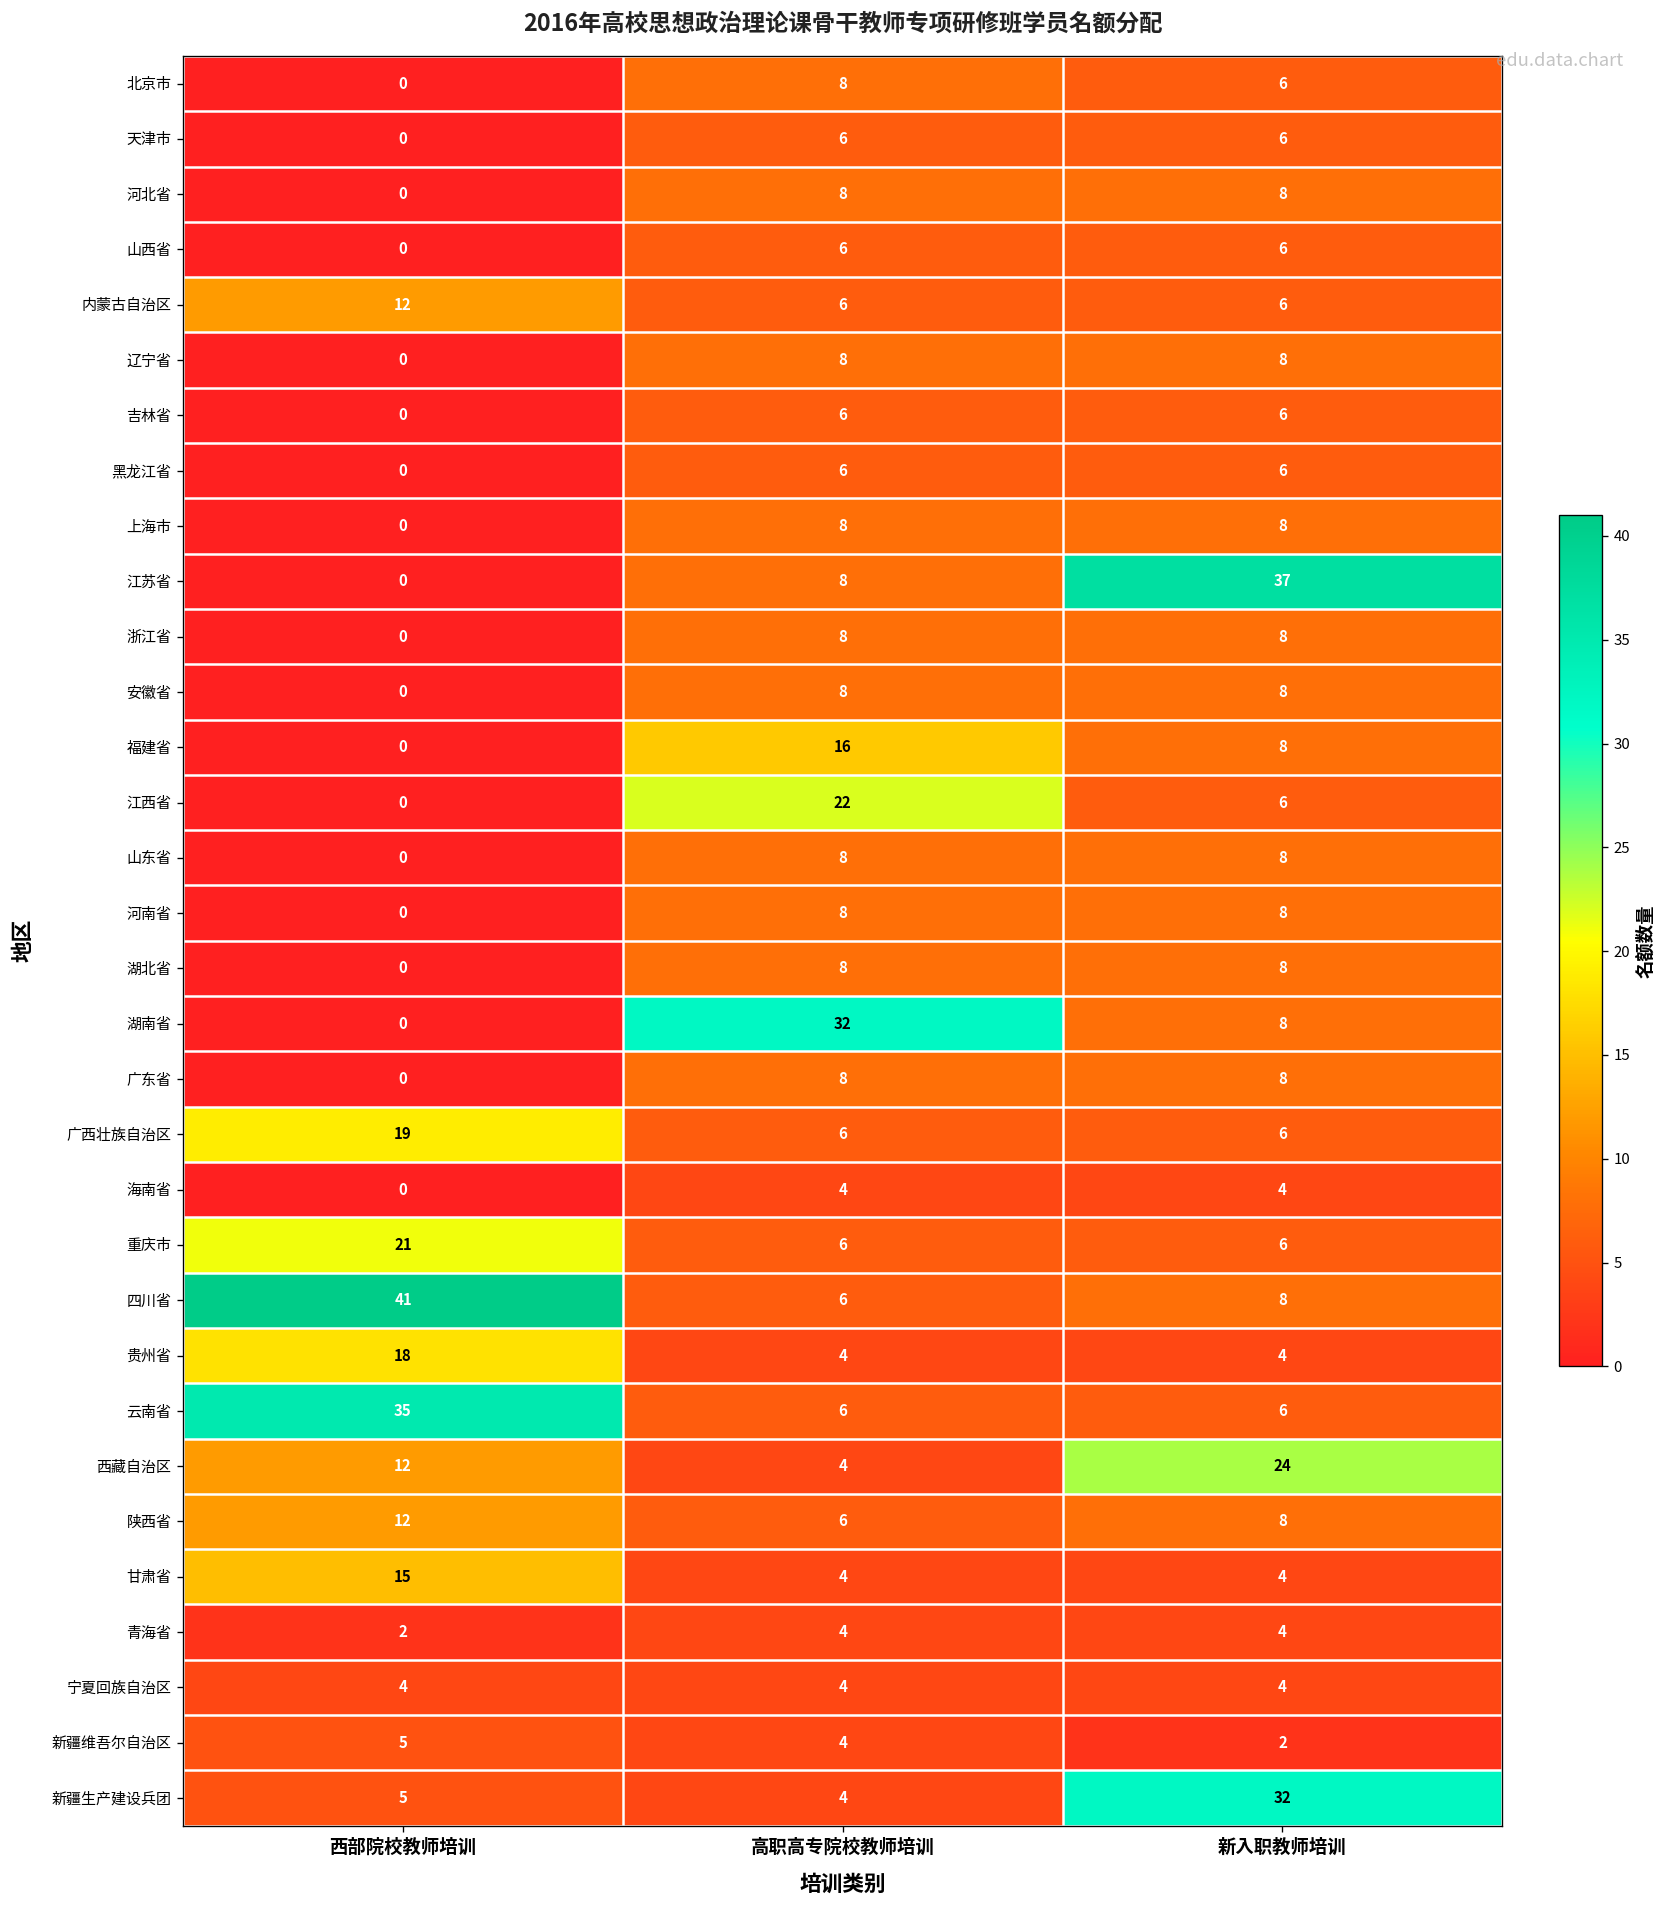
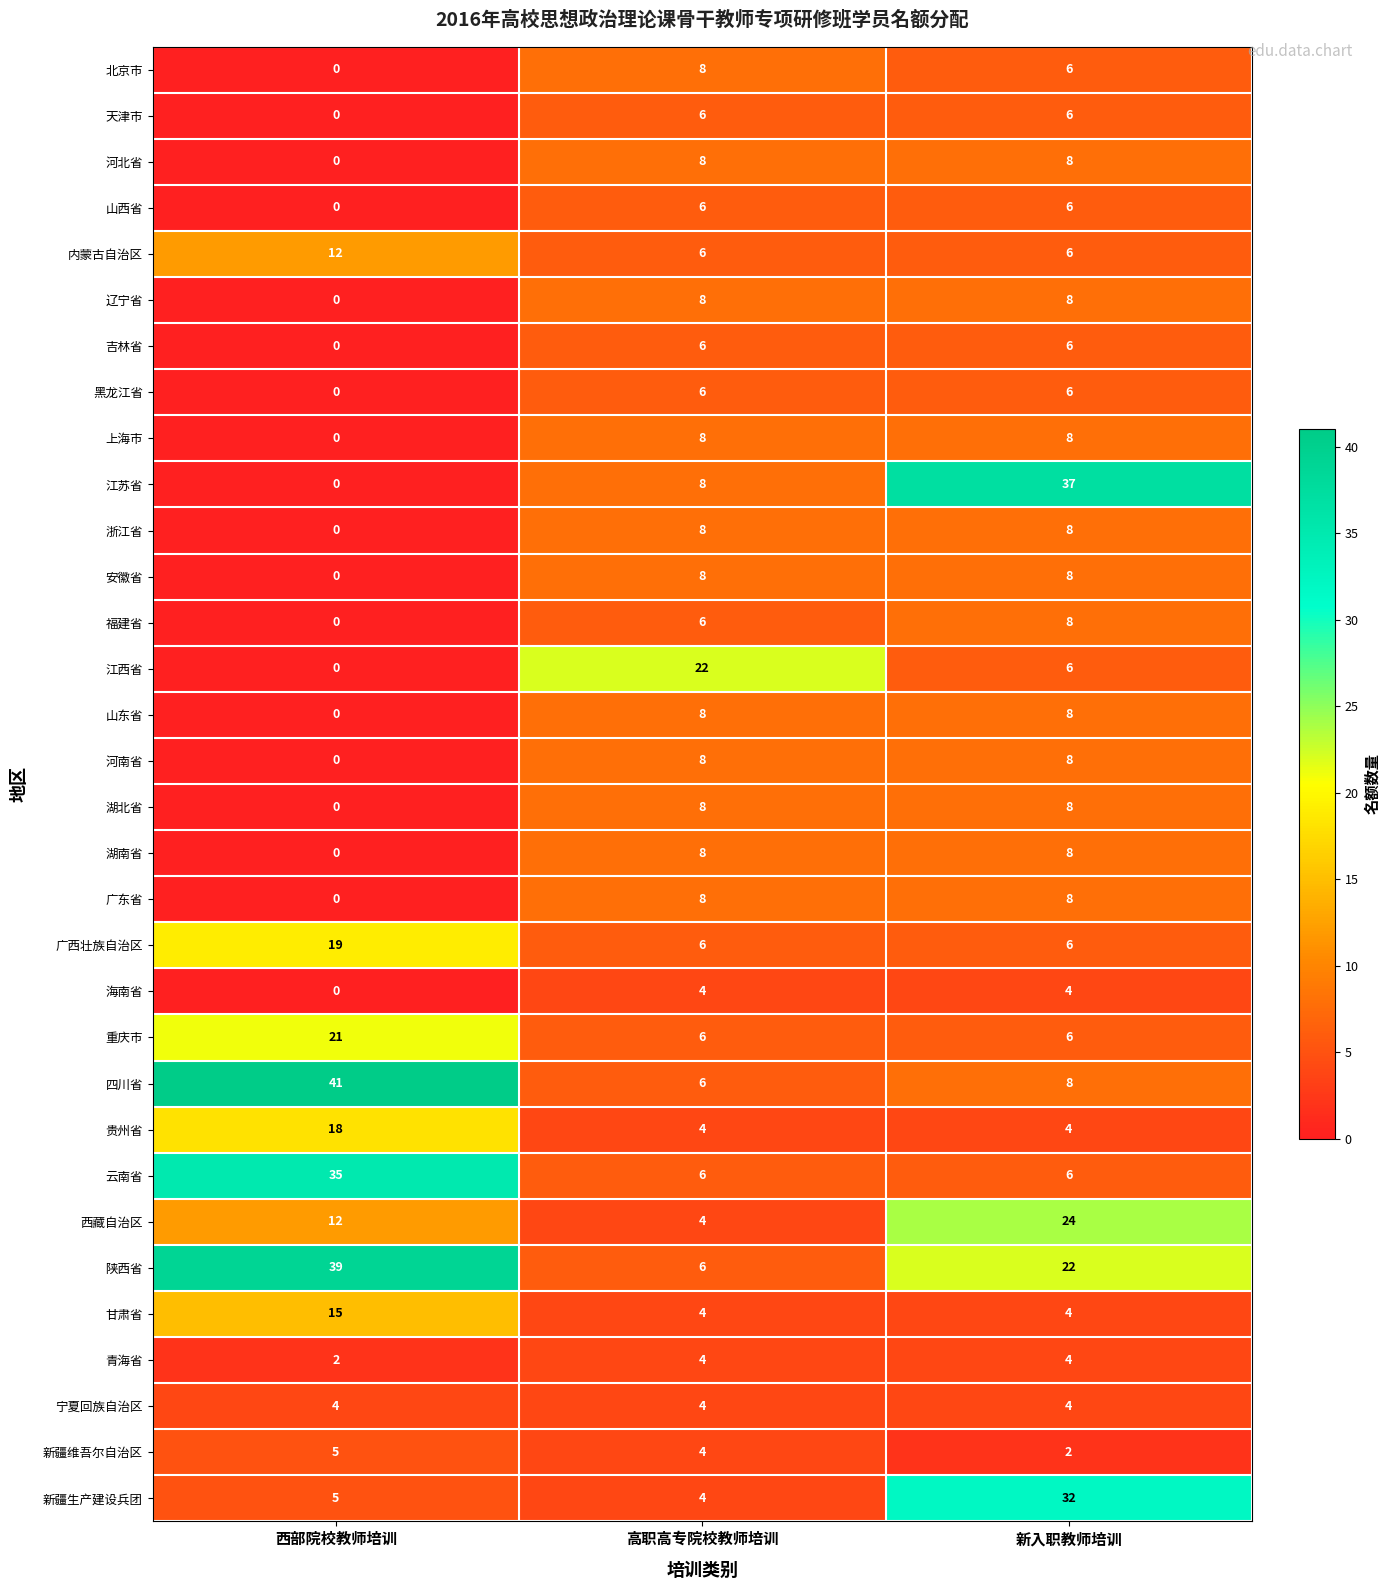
福建省, 高职高专院校教师培训: 16 -> 6
湖南省, 高职高专院校教师培训: 32 -> 8
陕西省, 西部院校教师培训: 12 -> 39
陕西省, 新入职教师培训: 8 -> 22
